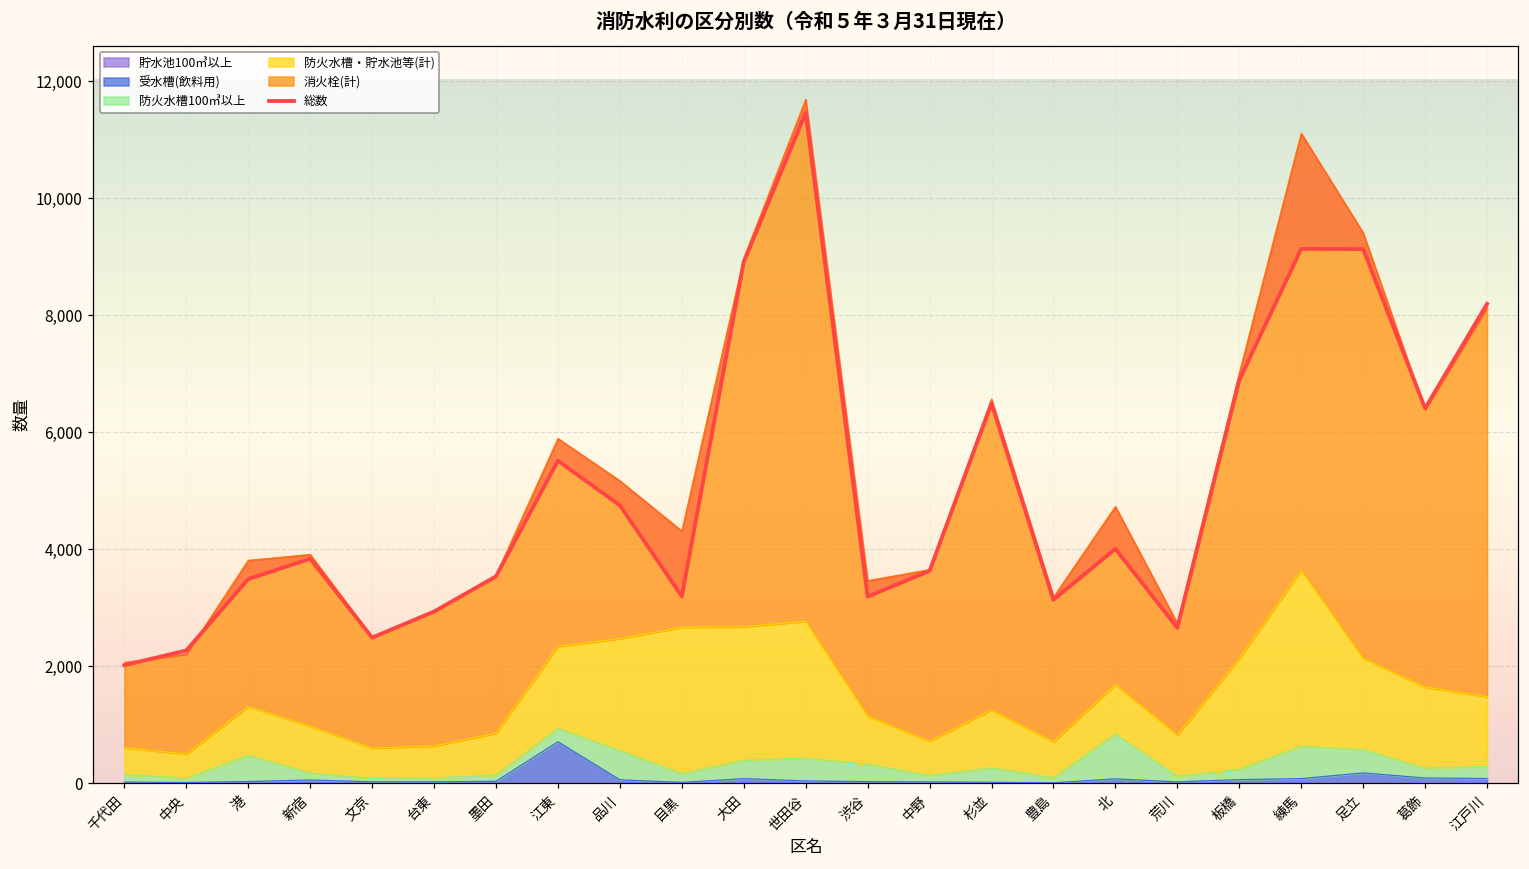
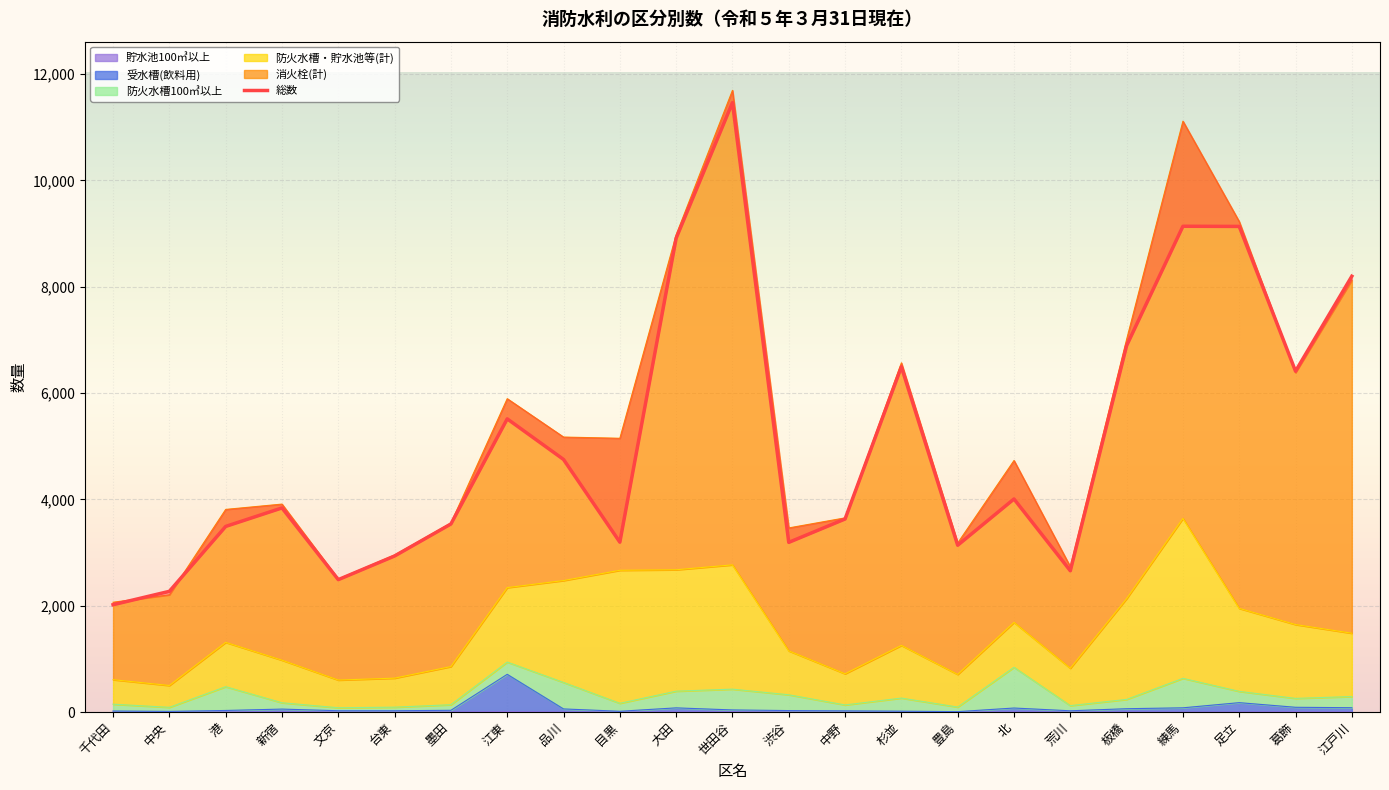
消火栓(計), 目黒: 1,600 -> 2,500
防火水槽100㎥以上, 足立: 400 -> 200
